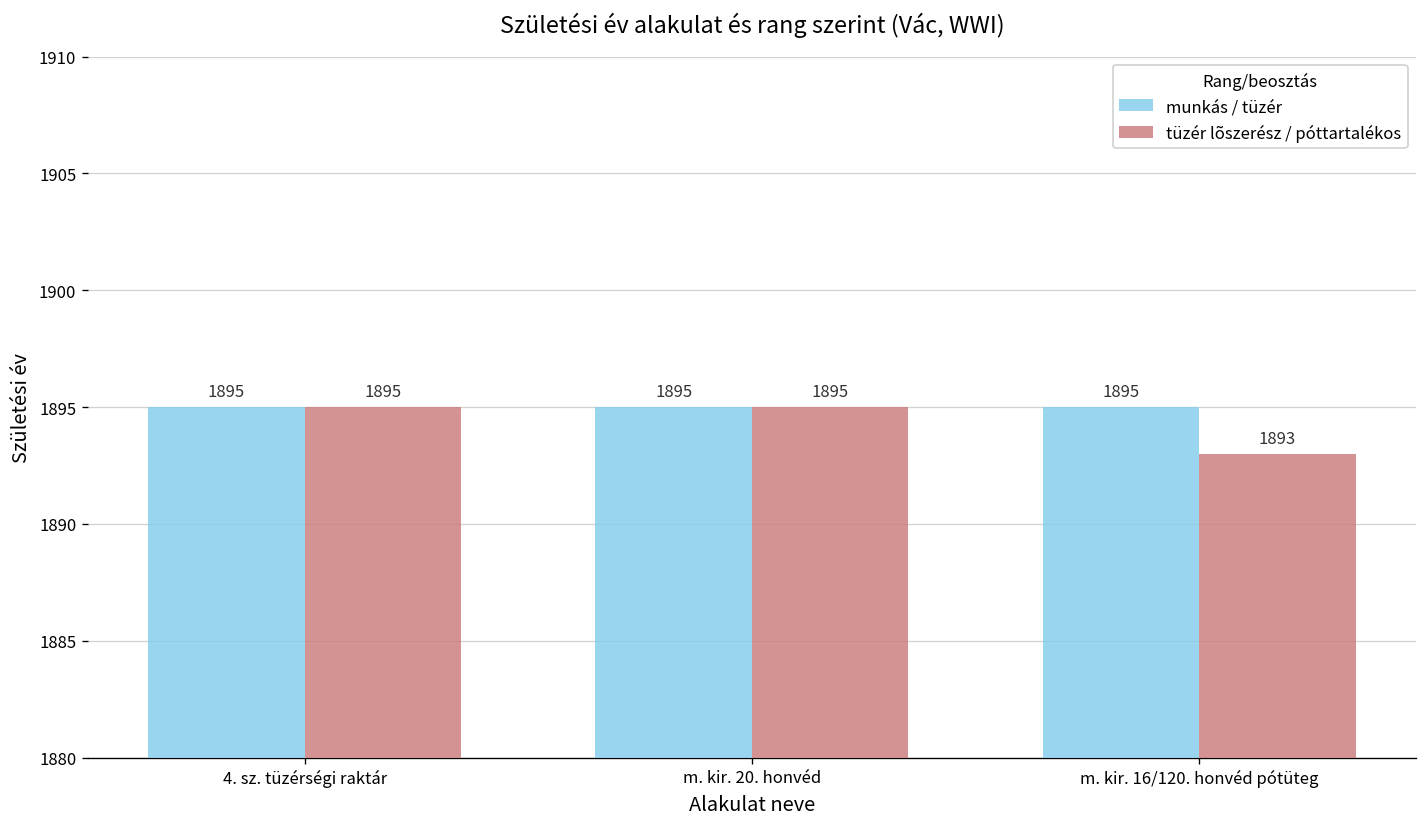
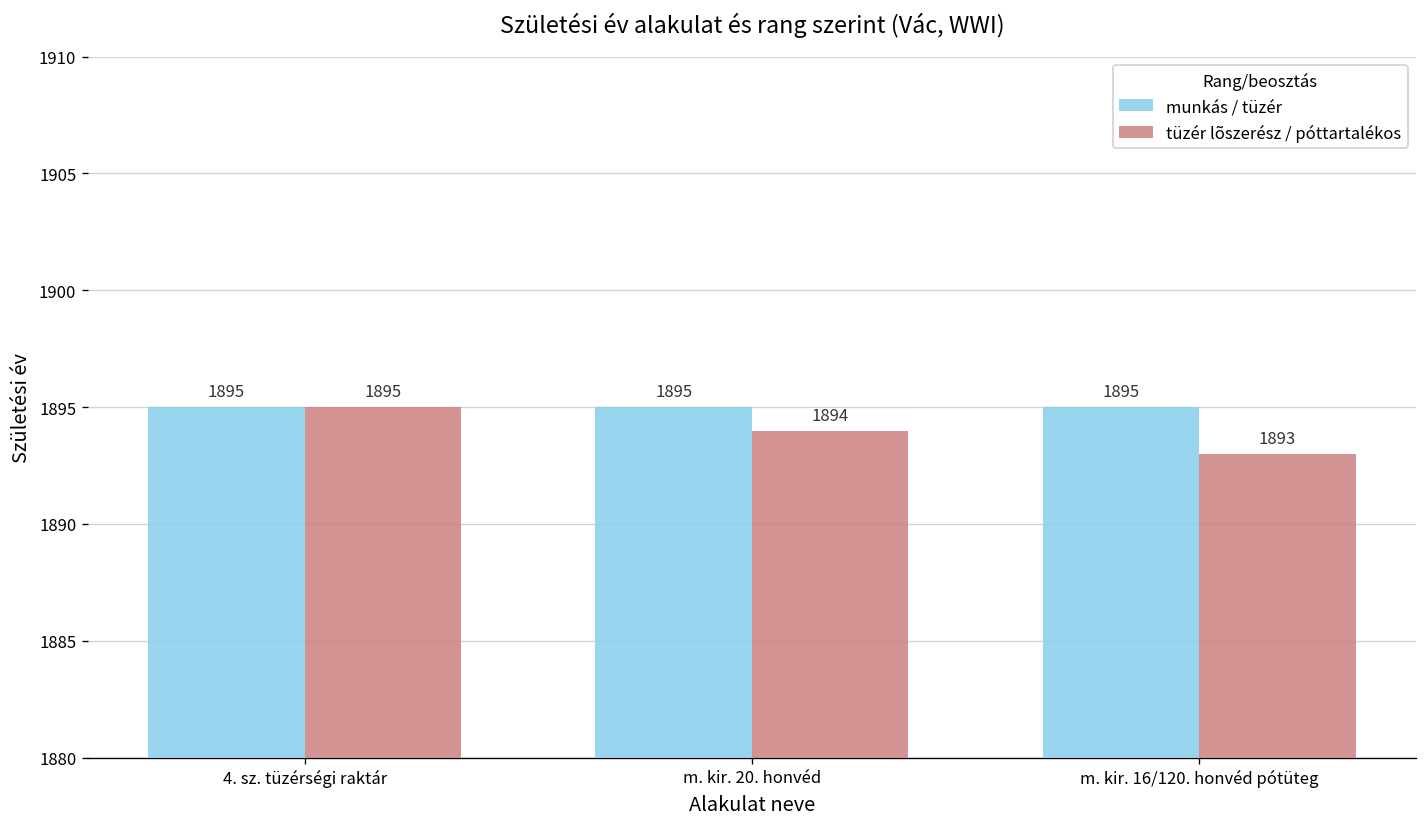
tüzér lõszerész / póttartalékos, m. kir. 20. honvéd: 1895 -> 1894
